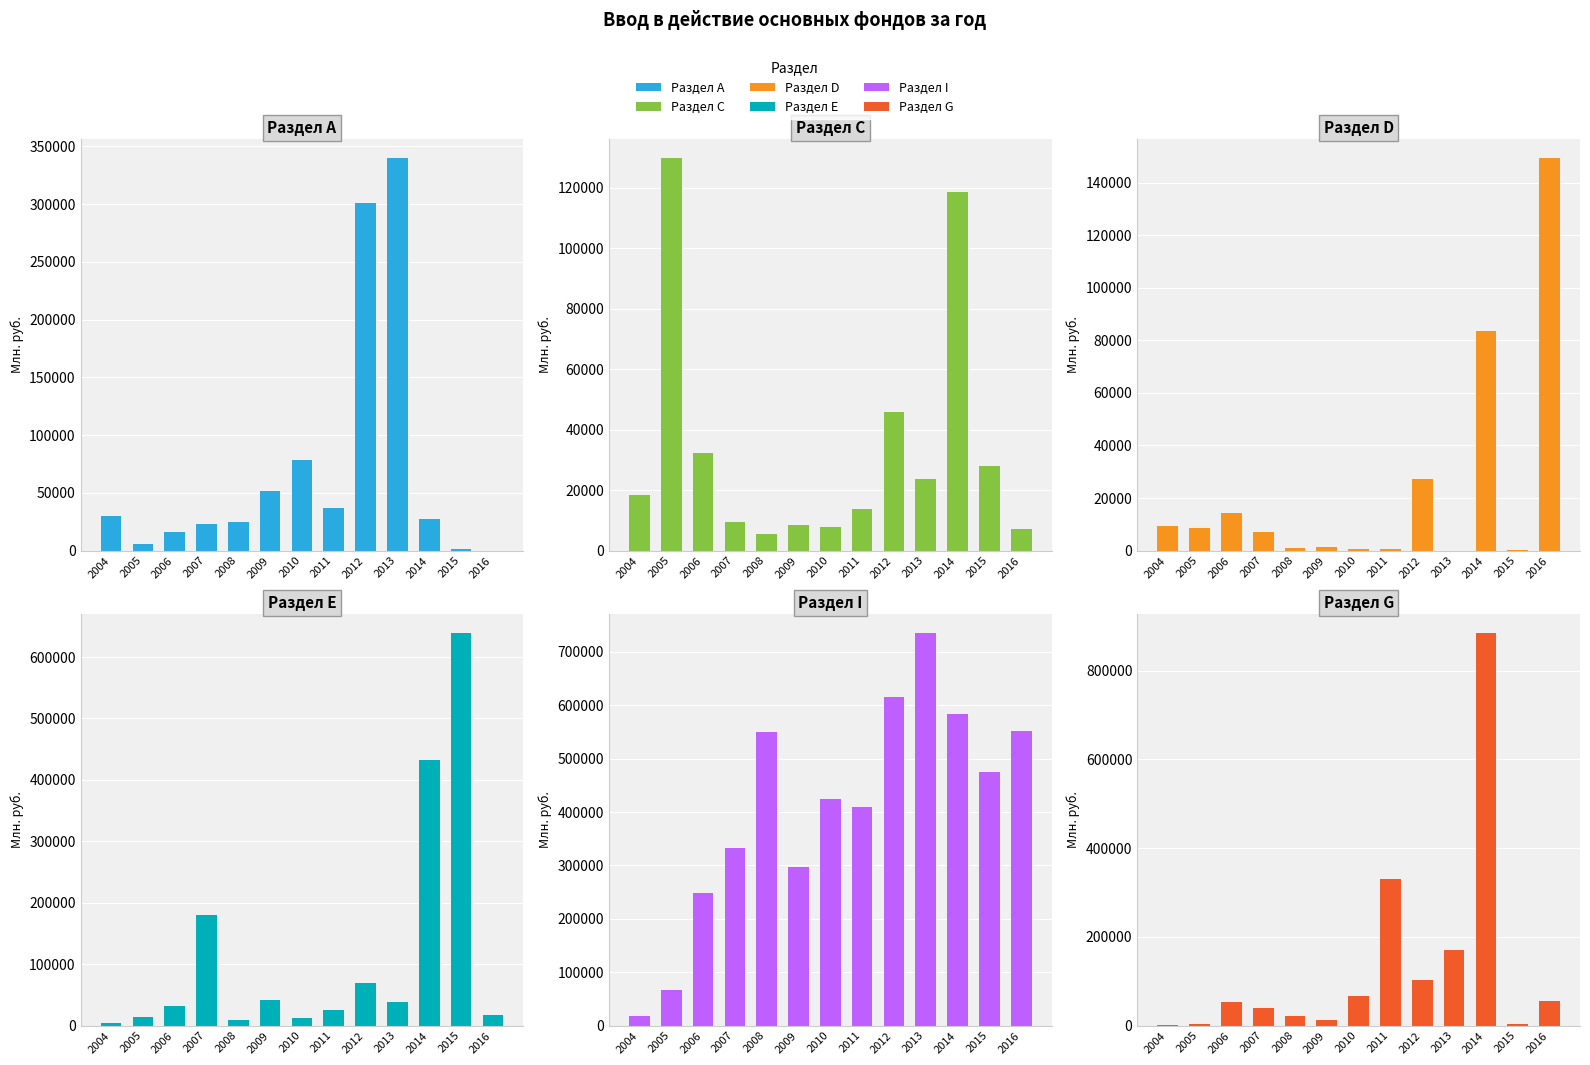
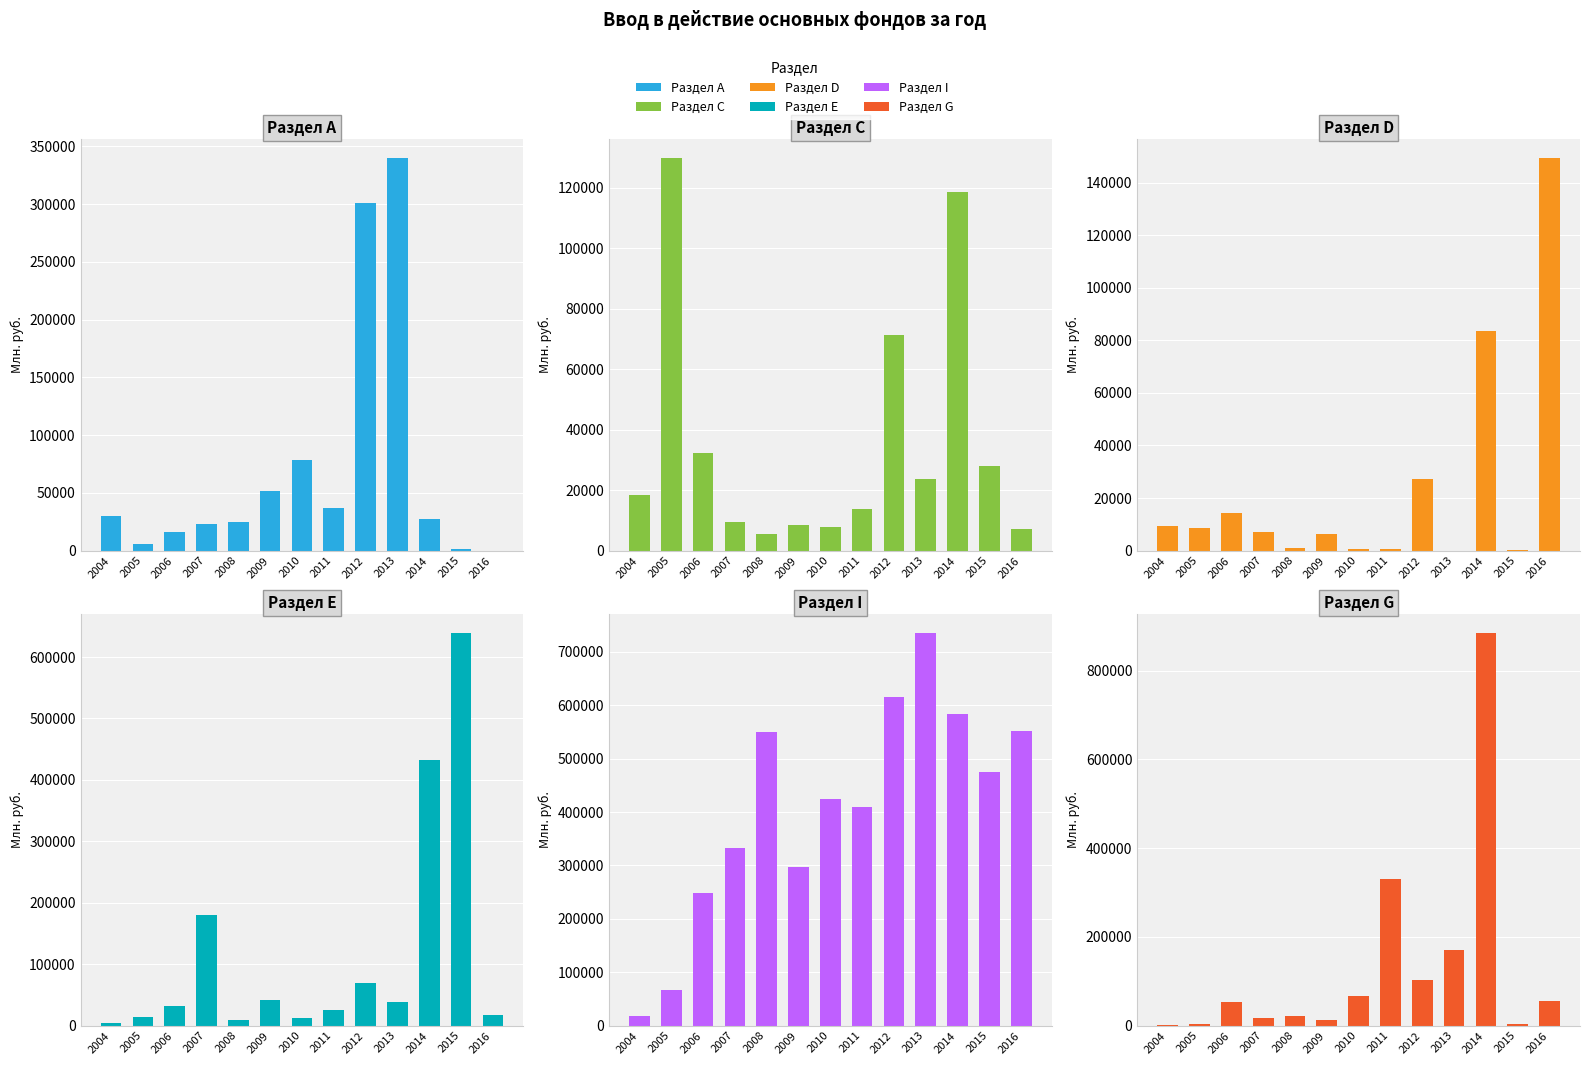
Раздел С, 2012: 46000 -> 71000
Раздел D, 2009: 1000 -> 6000
Раздел G, 2007: 40000 -> 20000
